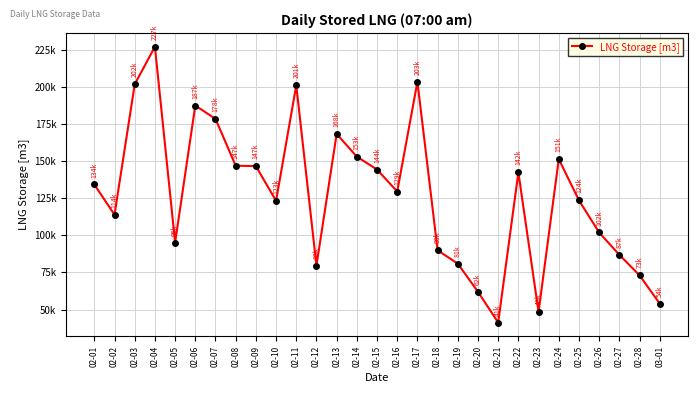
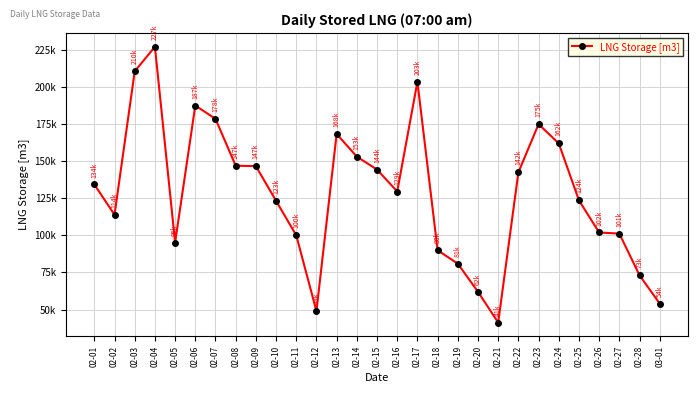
02-03: 202k -> 210k
02-11: 201k -> 100k
02-12: 80k -> 49k
02-23: 48k -> 175k
02-24: 151k -> 162k
02-27: 87k -> 101k
